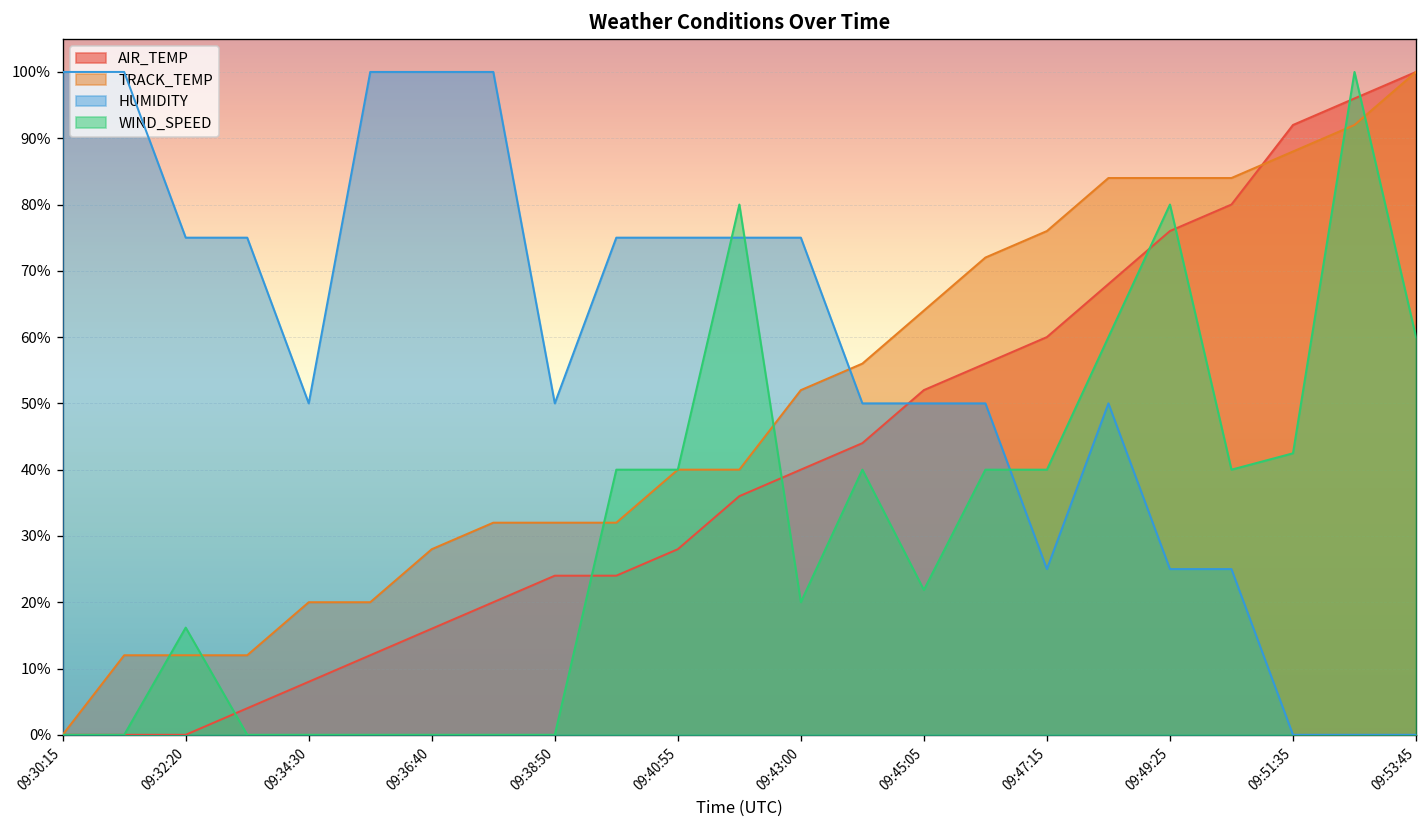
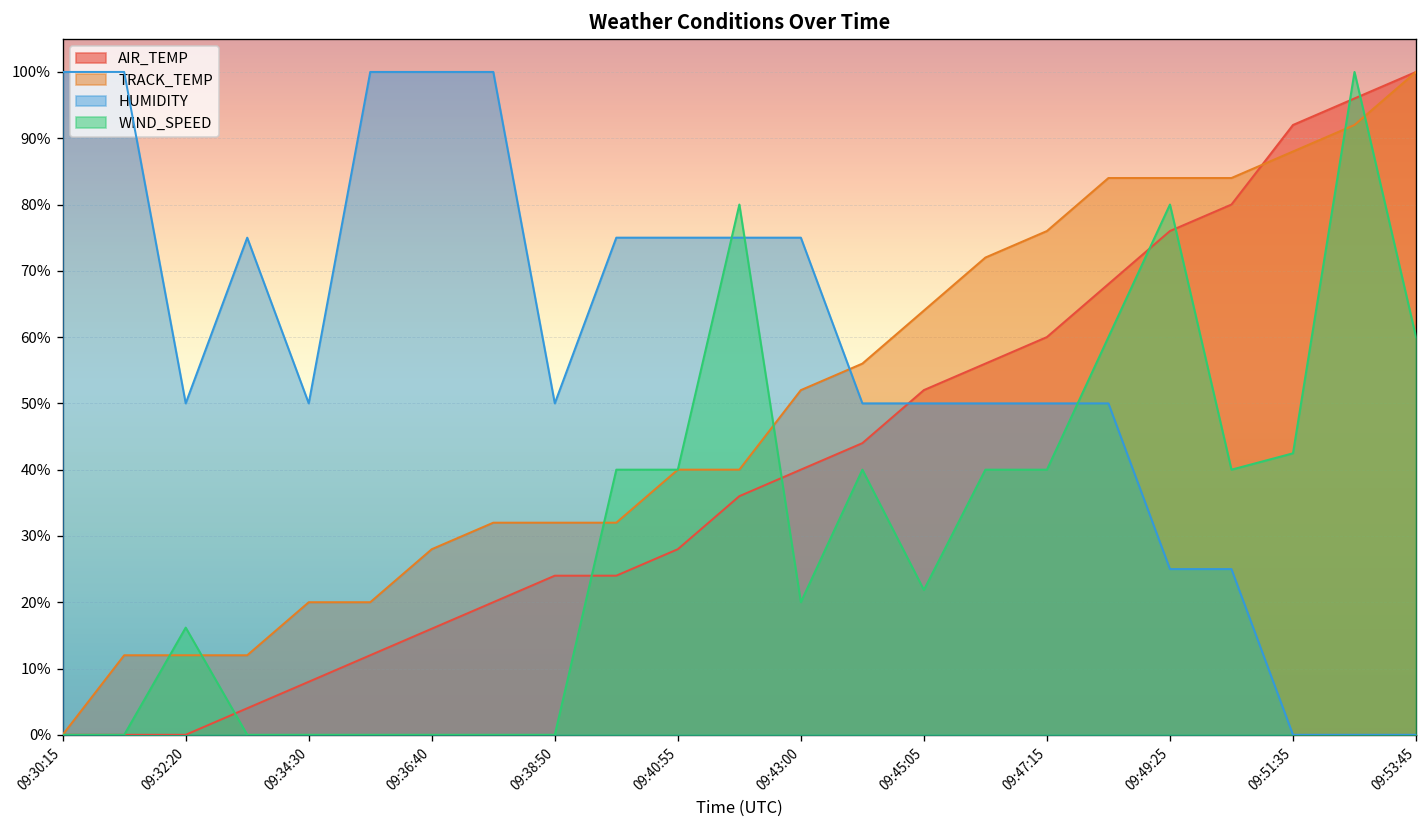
HUMIDITY, 09:32:20: 75% -> 50%
HUMIDITY, 09:47:15: 25% -> 50%
